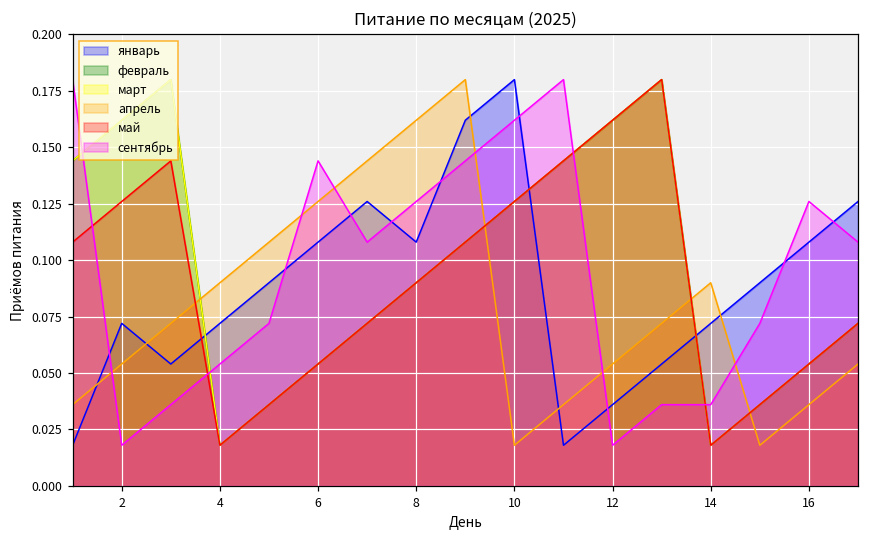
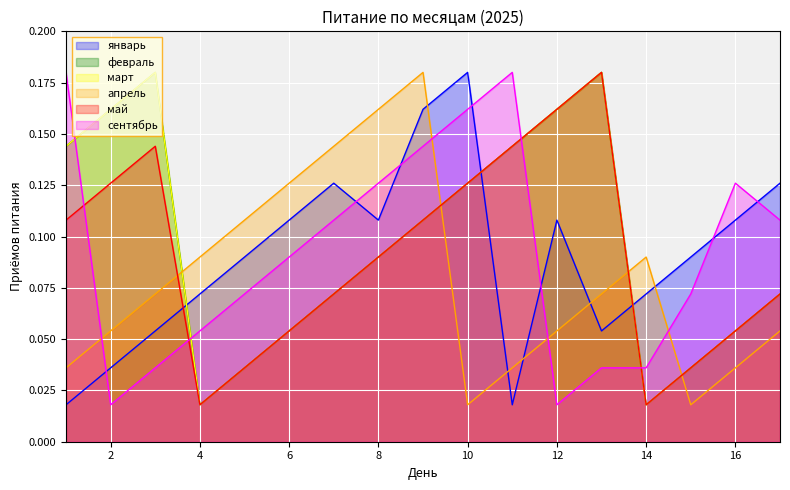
январь, 2: 0.072 -> 0.036
сентябрь, 6: 0.144 -> 0.090
январь, 12: 0.036 -> 0.108
